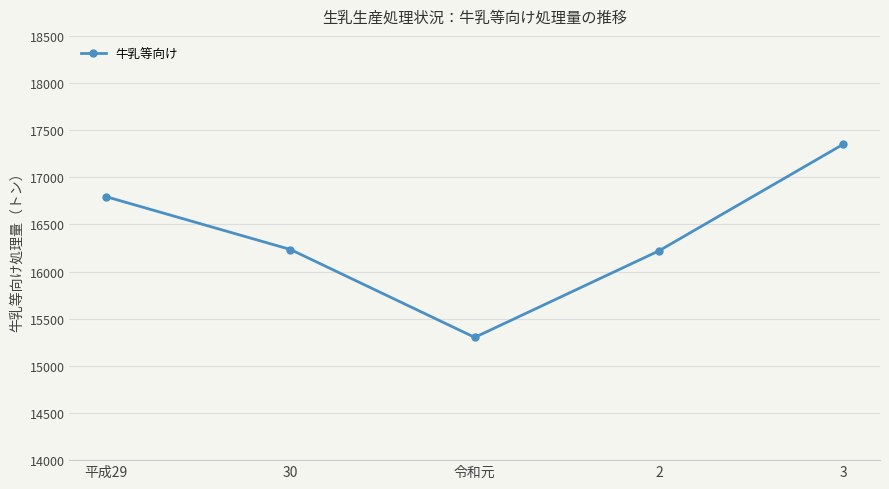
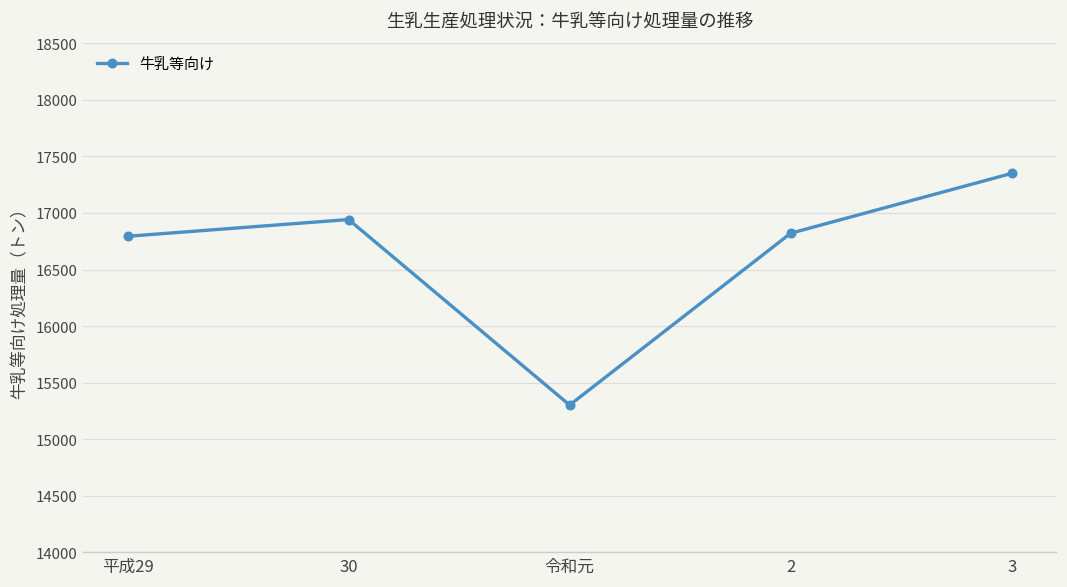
30: 16200 -> 16900
2: 16200 -> 16800
